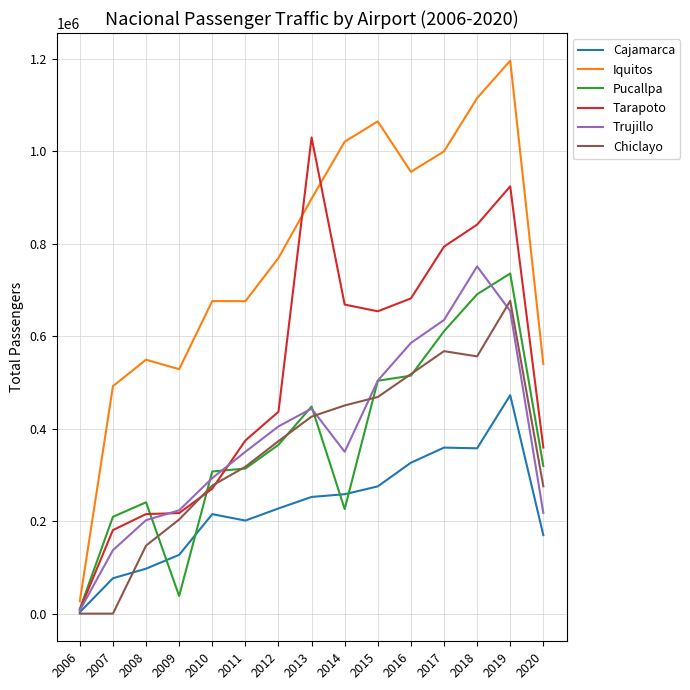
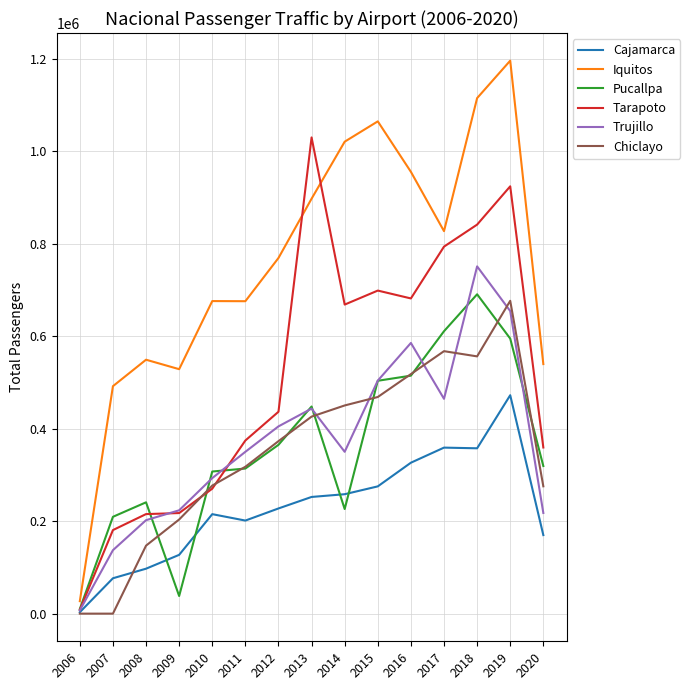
Tarapoto, 2015: 650000 -> 700000
Iquitos, 2017: 1000000 -> 830000
Trujillo, 2017: 630000 -> 460000
Pucallpa, 2019: 740000 -> 590000
